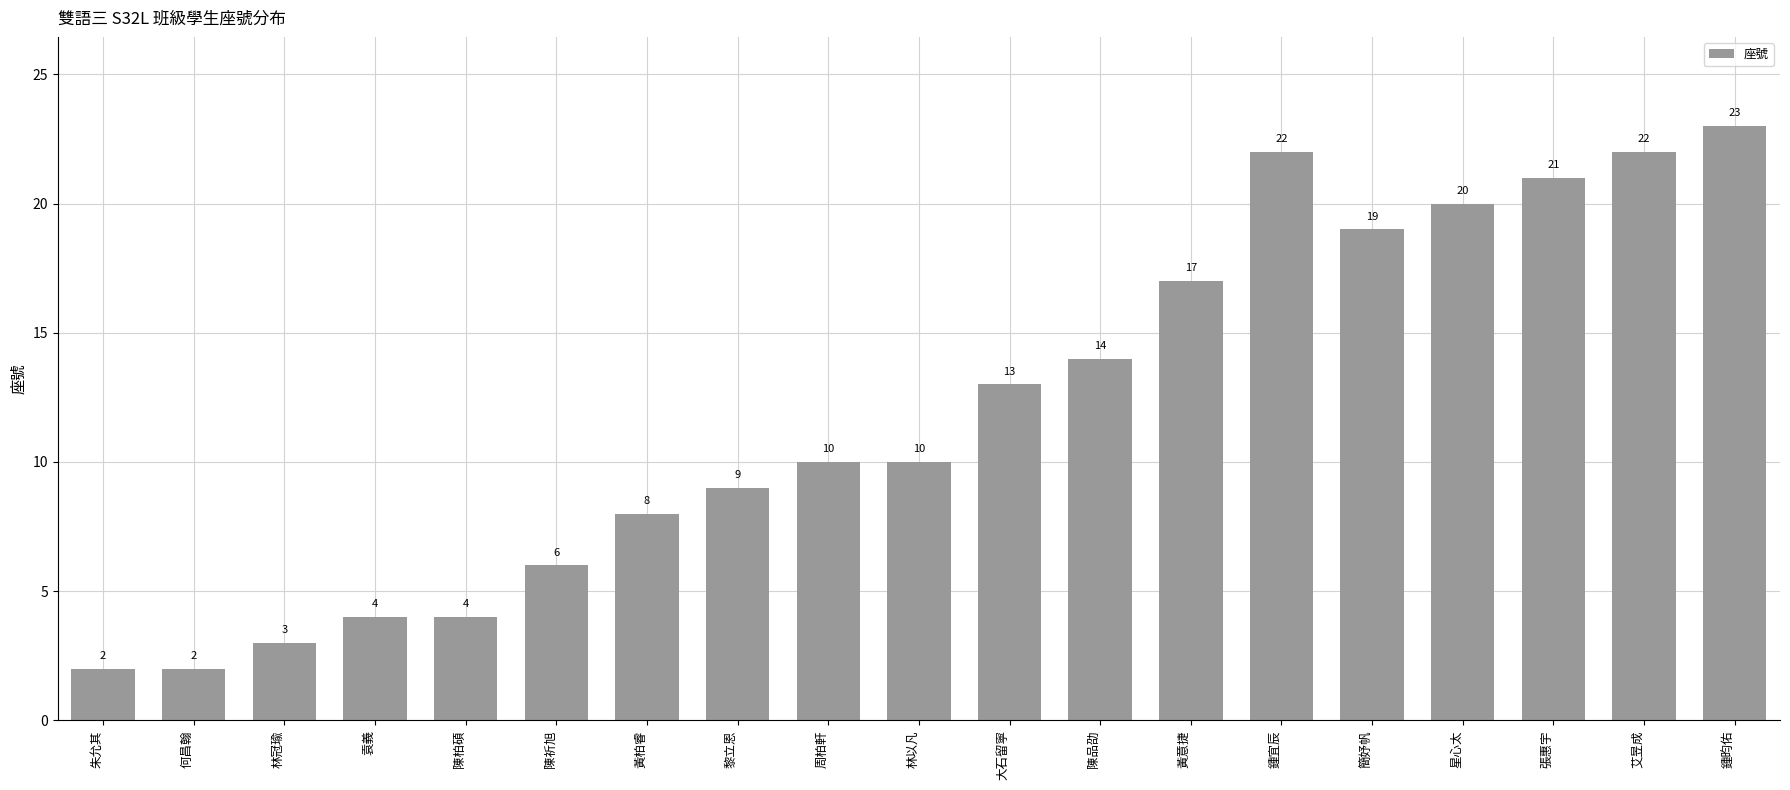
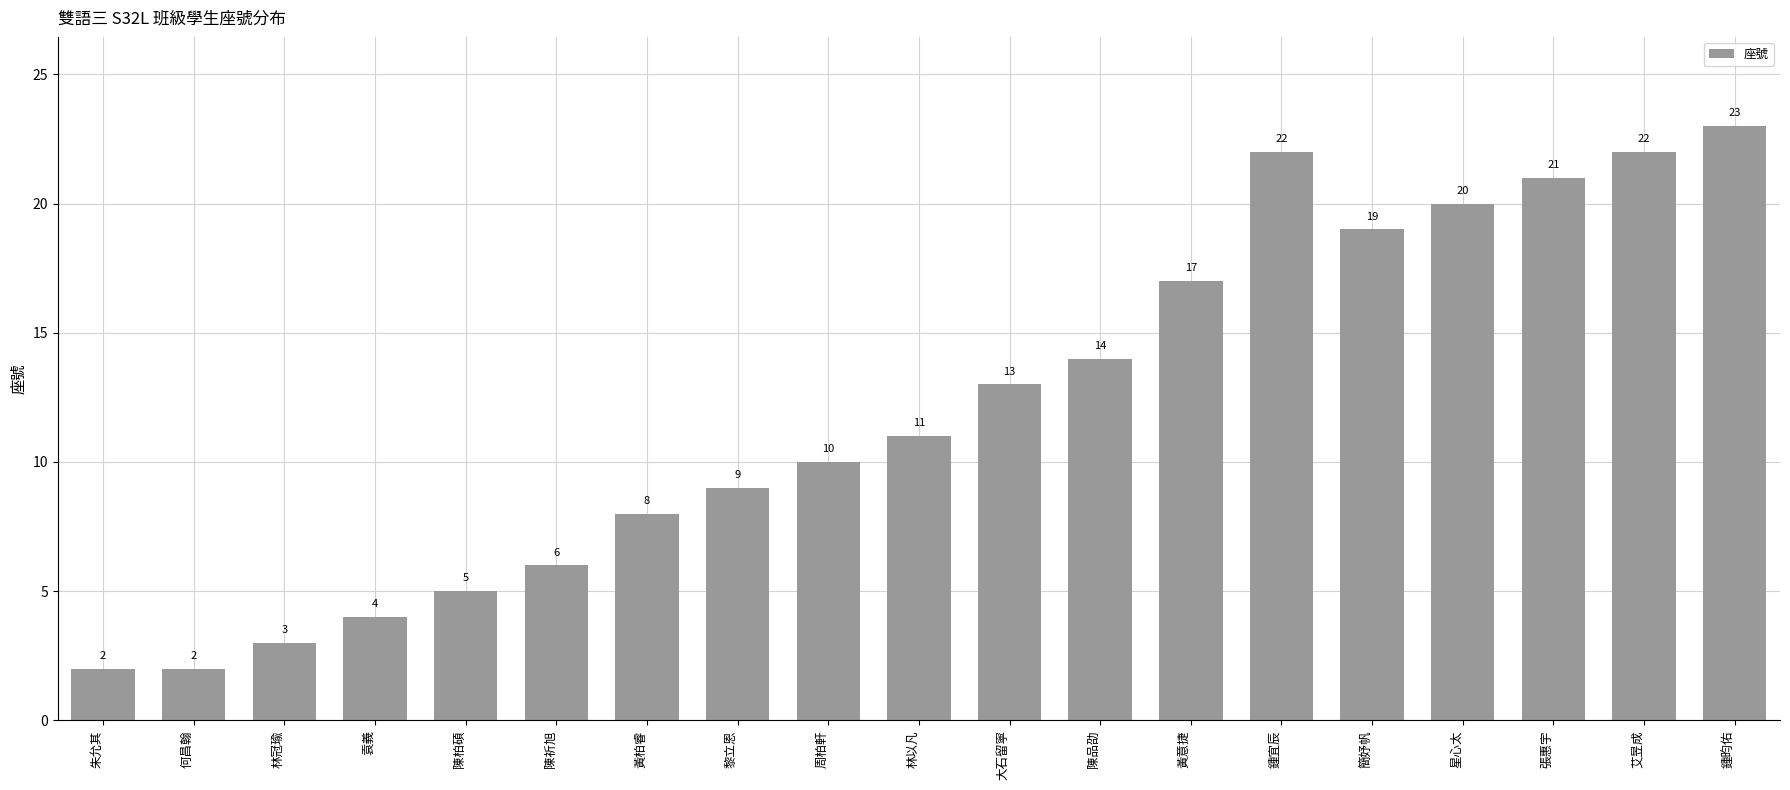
陳柏碩: 4 -> 5
林以凡: 10 -> 11
